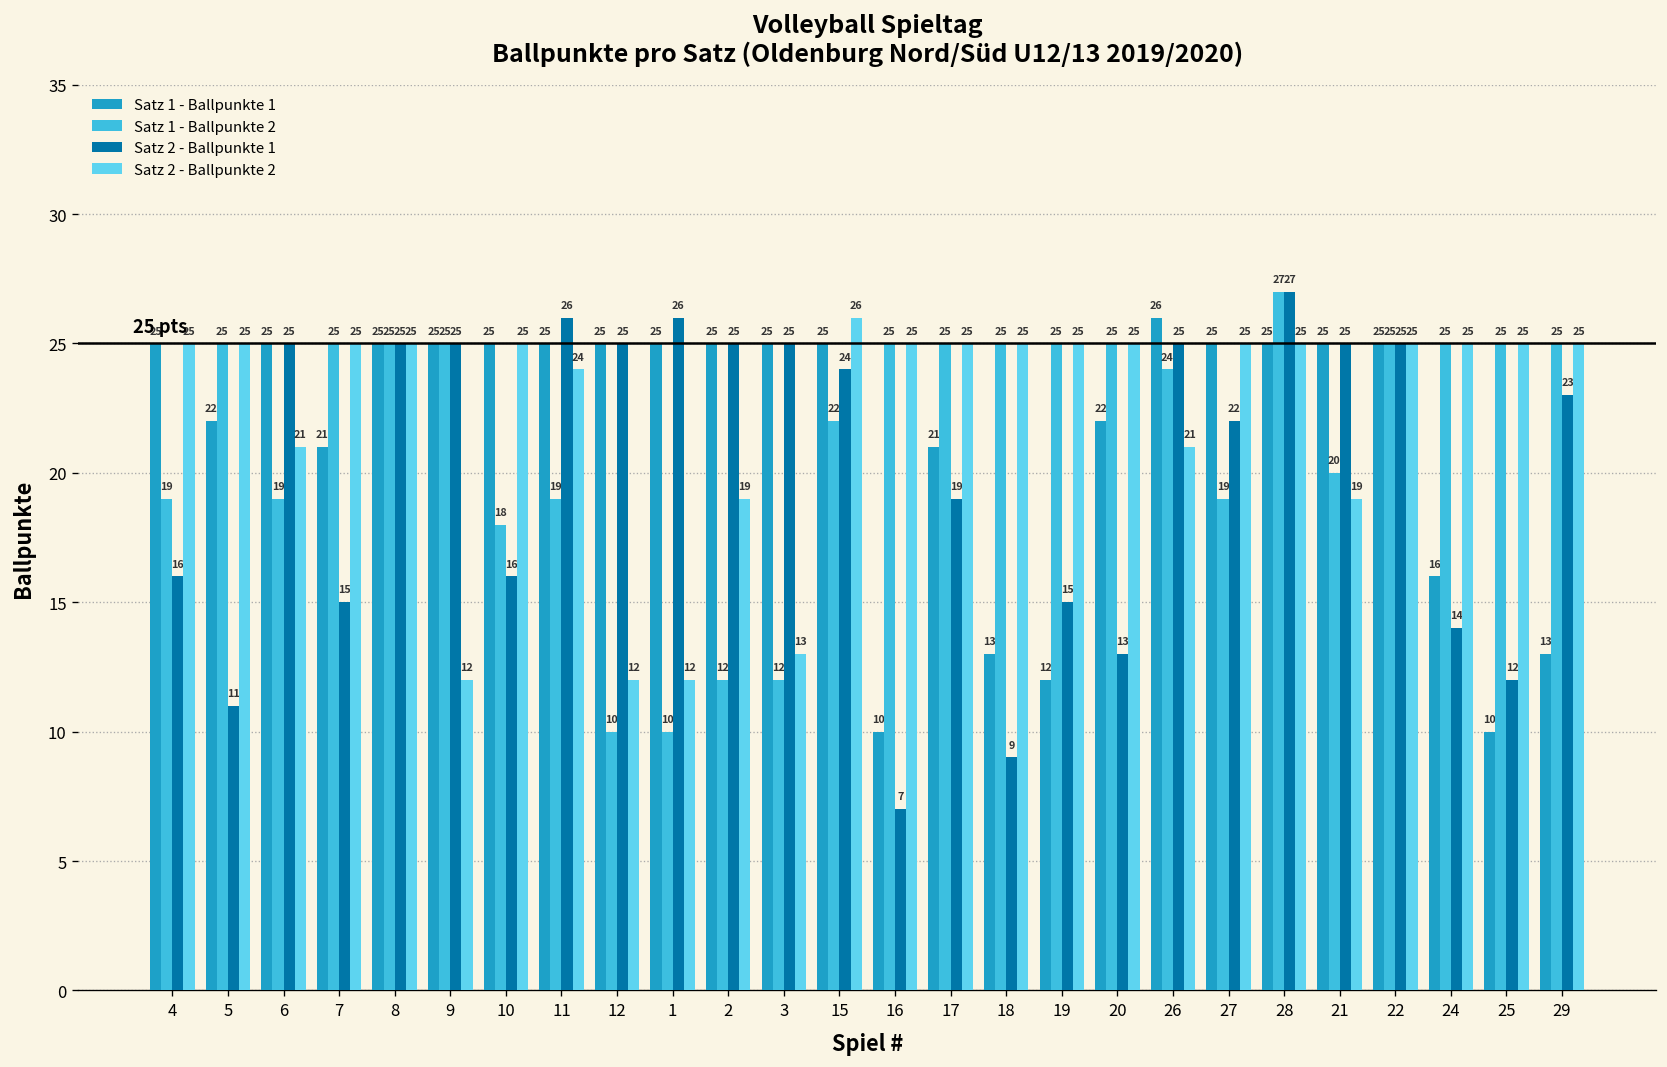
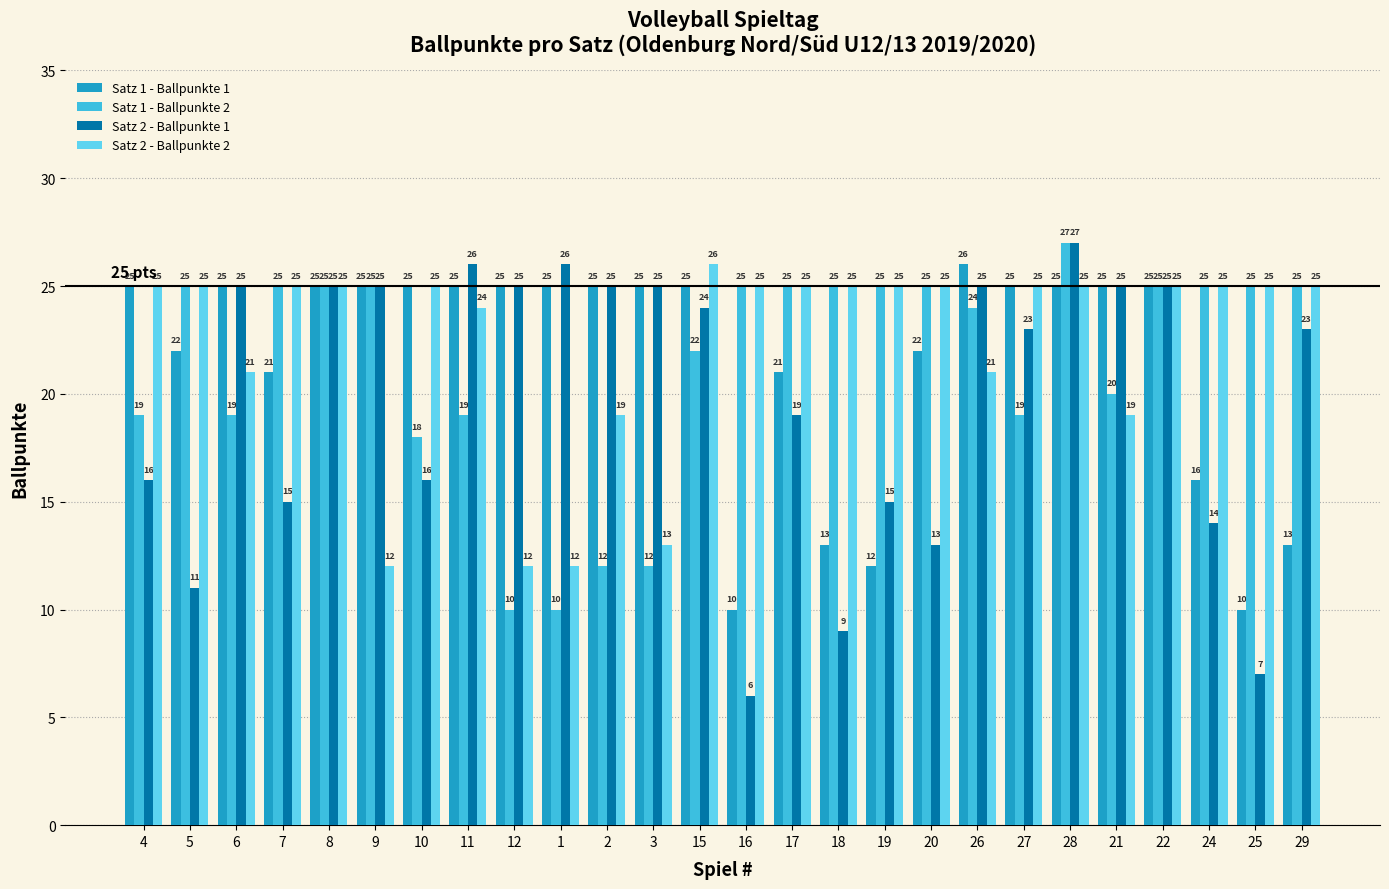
Satz 2 - Ballpunkte 1, 16: 7 -> 6
Satz 2 - Ballpunkte 1, 27: 22 -> 23
Satz 2 - Ballpunkte 1, 25: 12 -> 7
